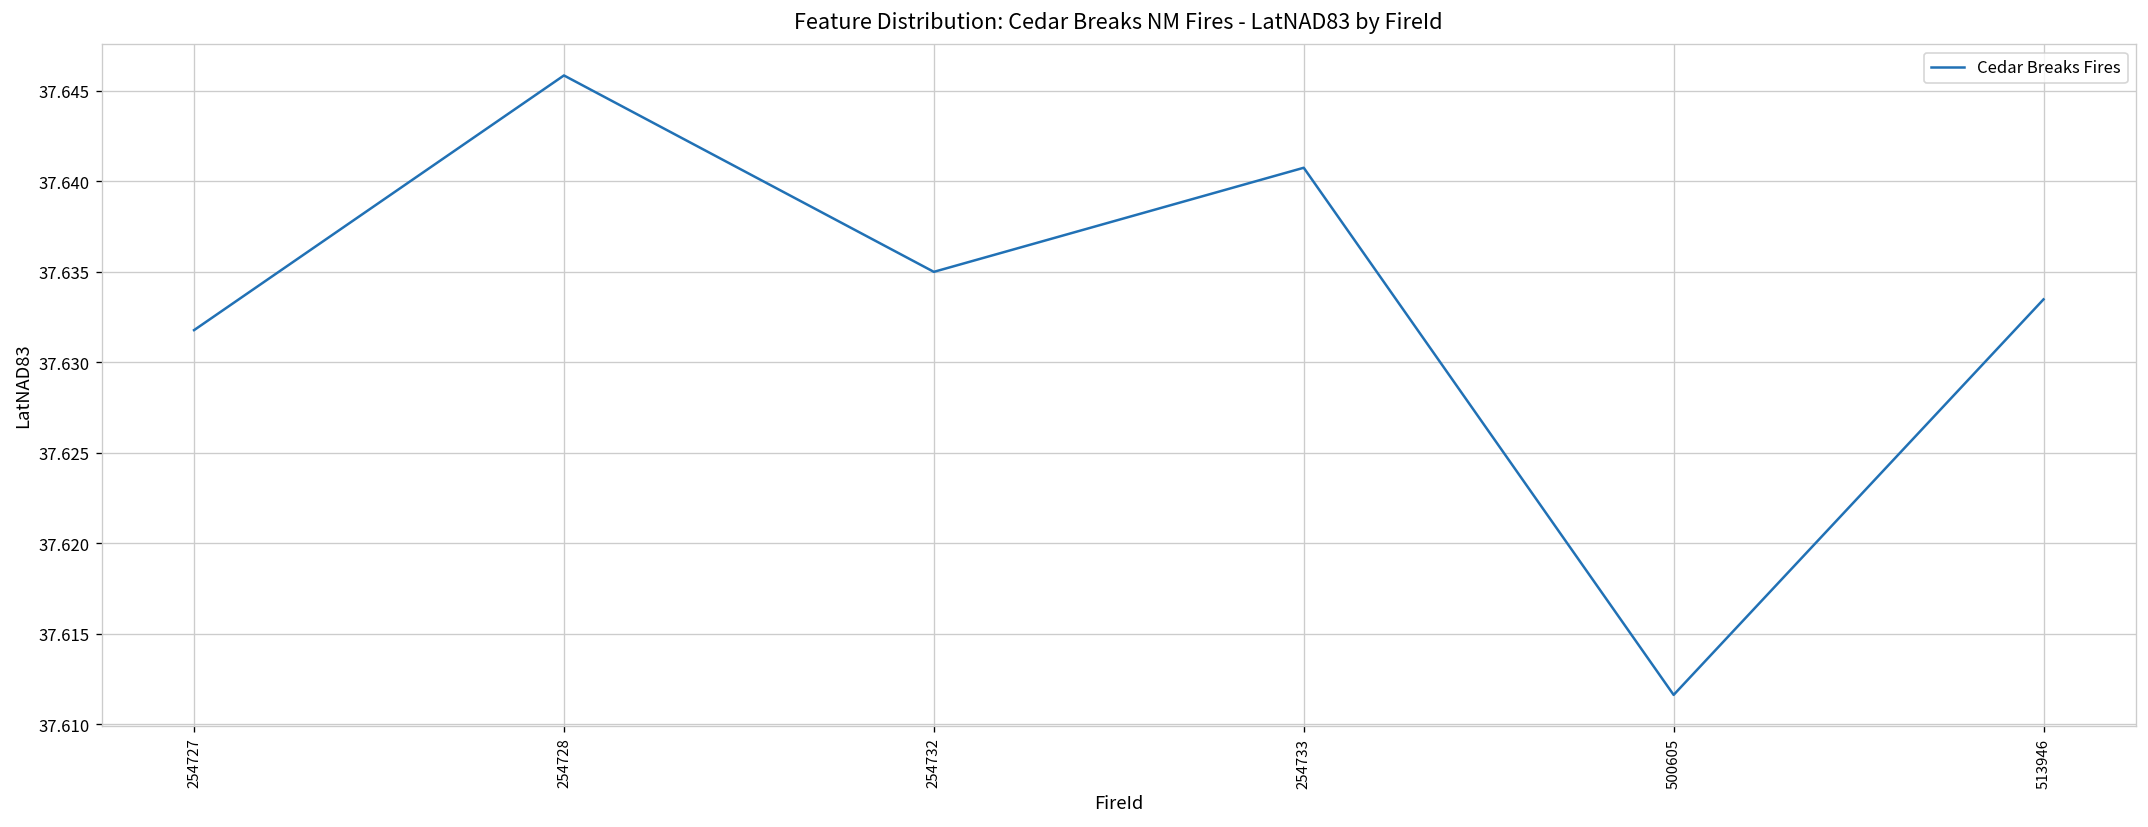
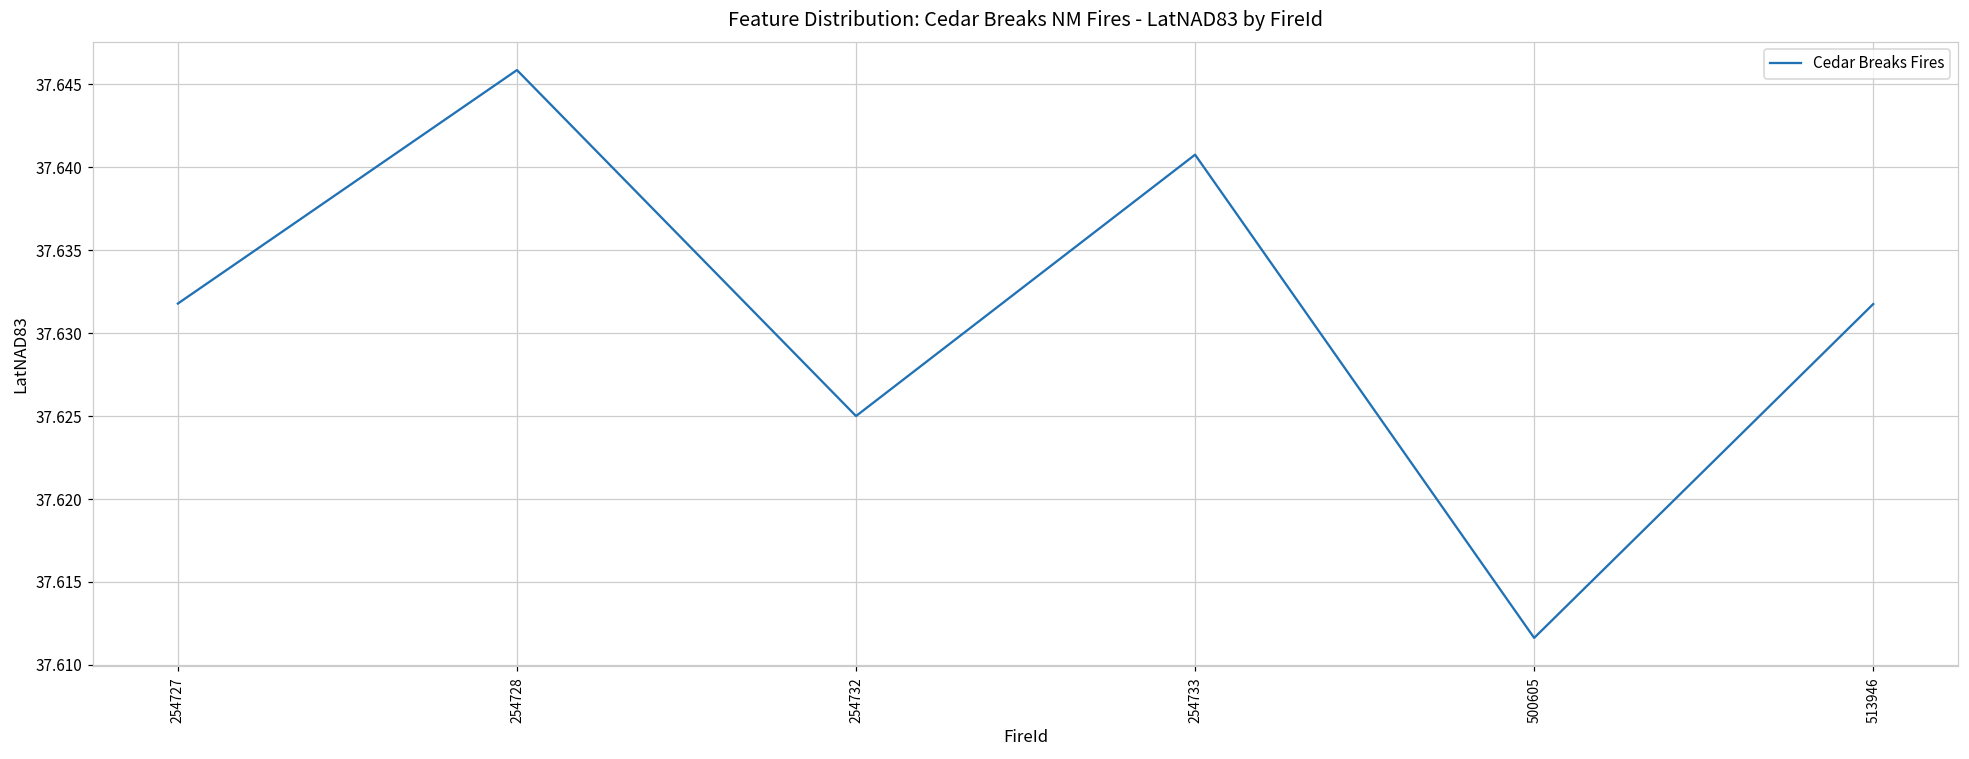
254732: 37.635 -> 37.625
513946: 37.6335 -> 37.6318
